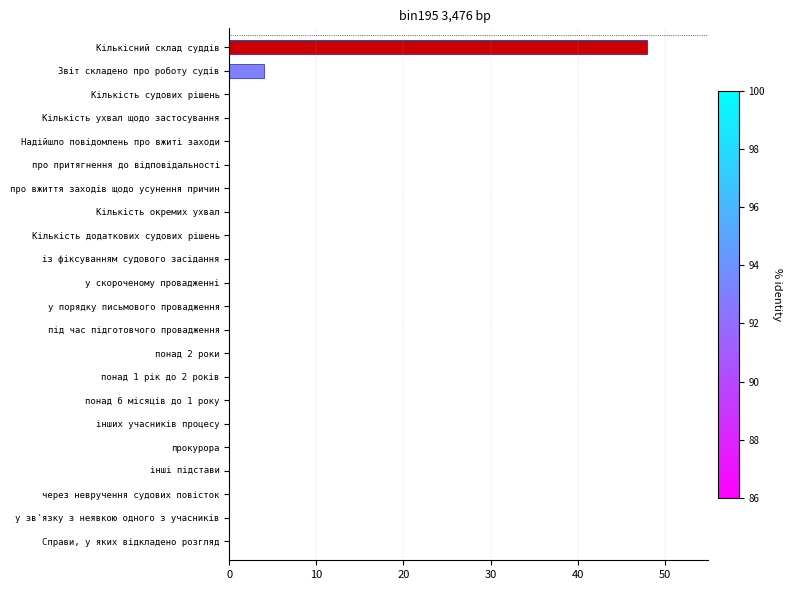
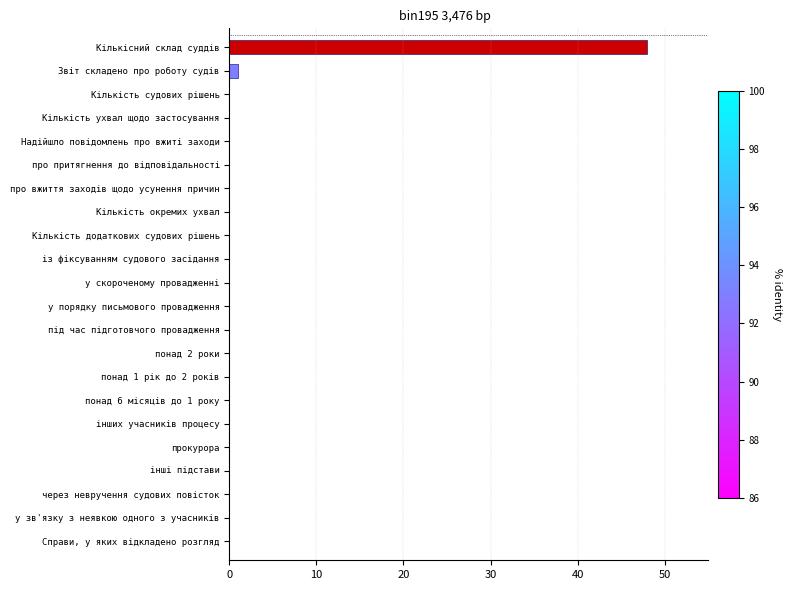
Звіт складено про роботу судів: 4 -> 1
